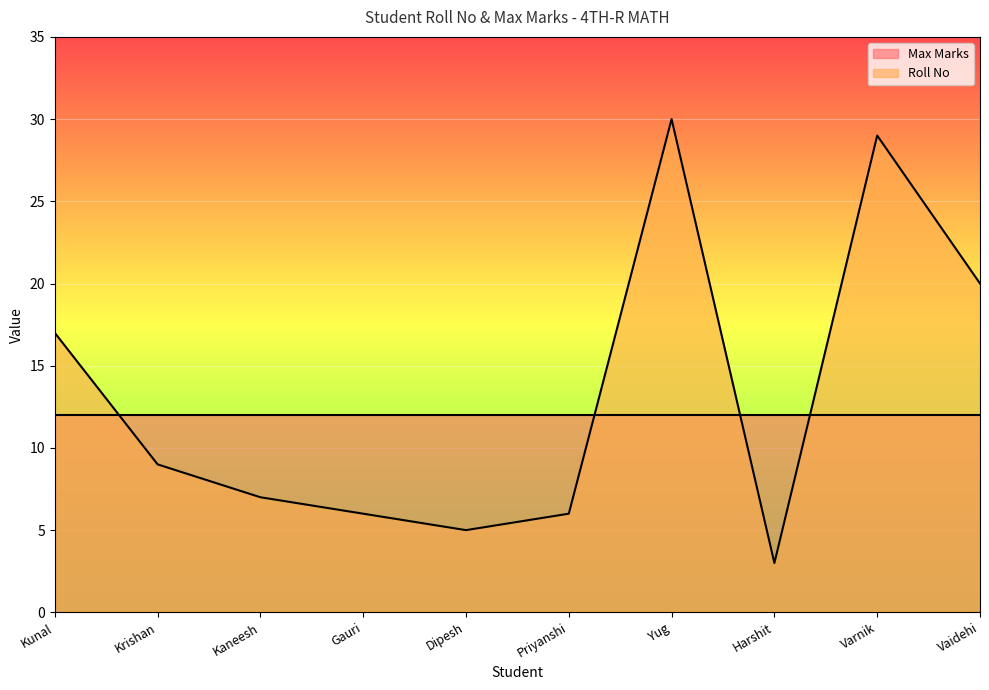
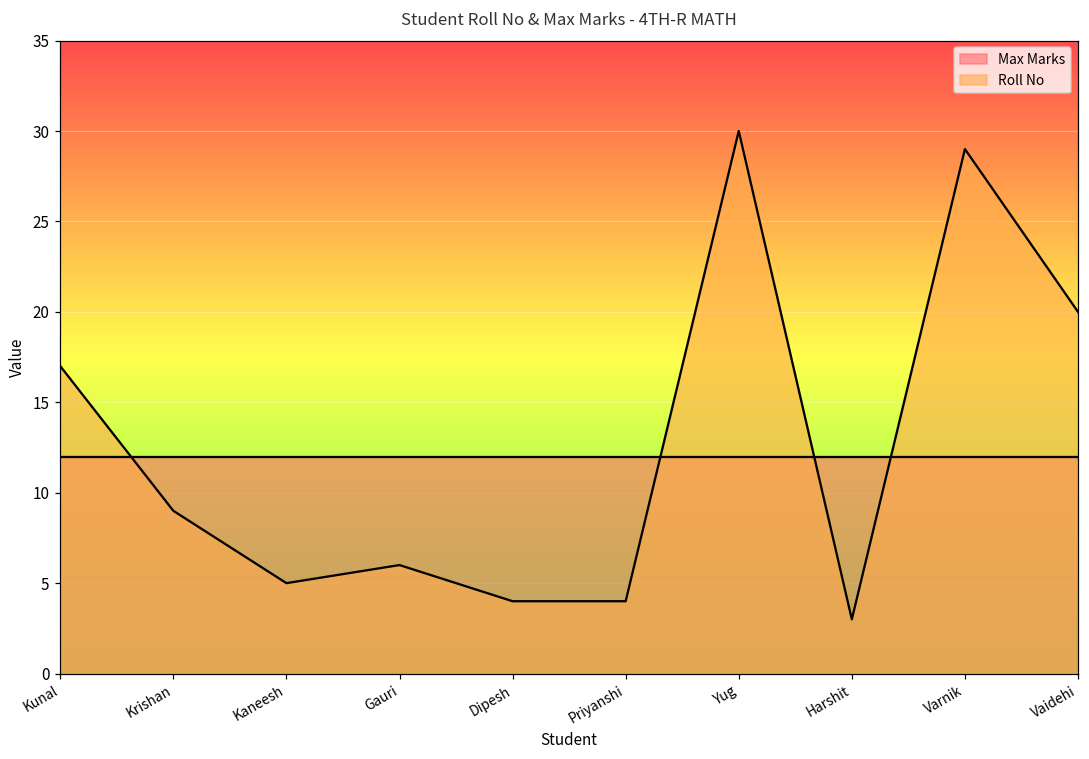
Roll No, Kaneesh: 7 -> 5
Roll No, Dipesh: 5 -> 4
Roll No, Priyanshi: 6 -> 4
